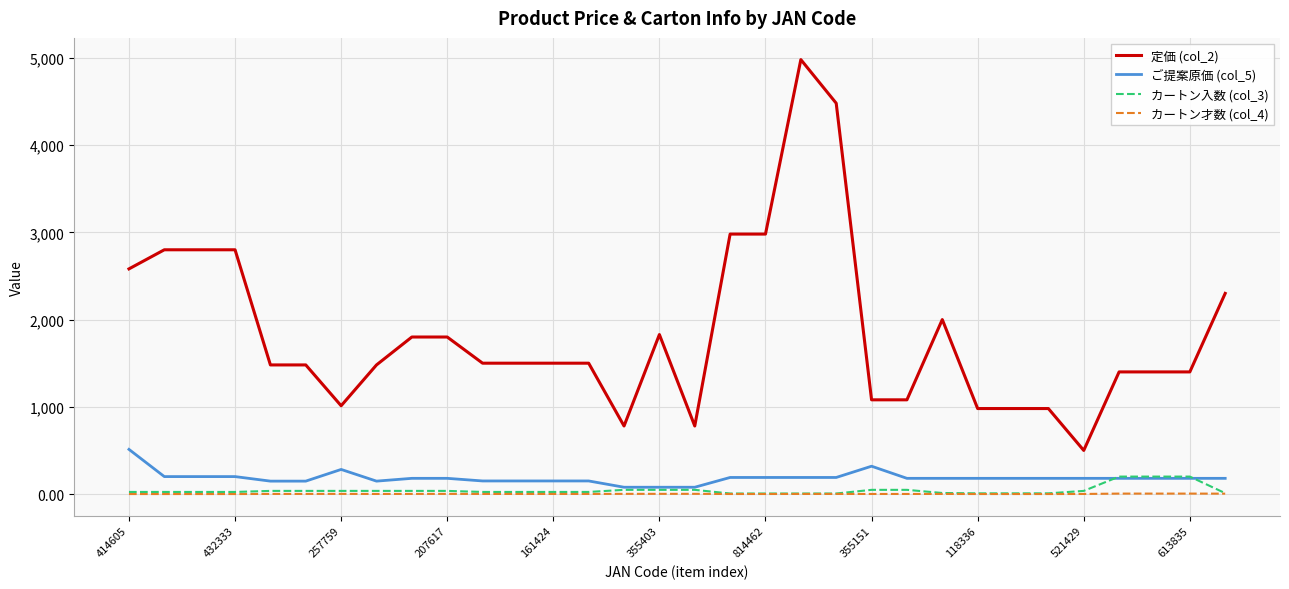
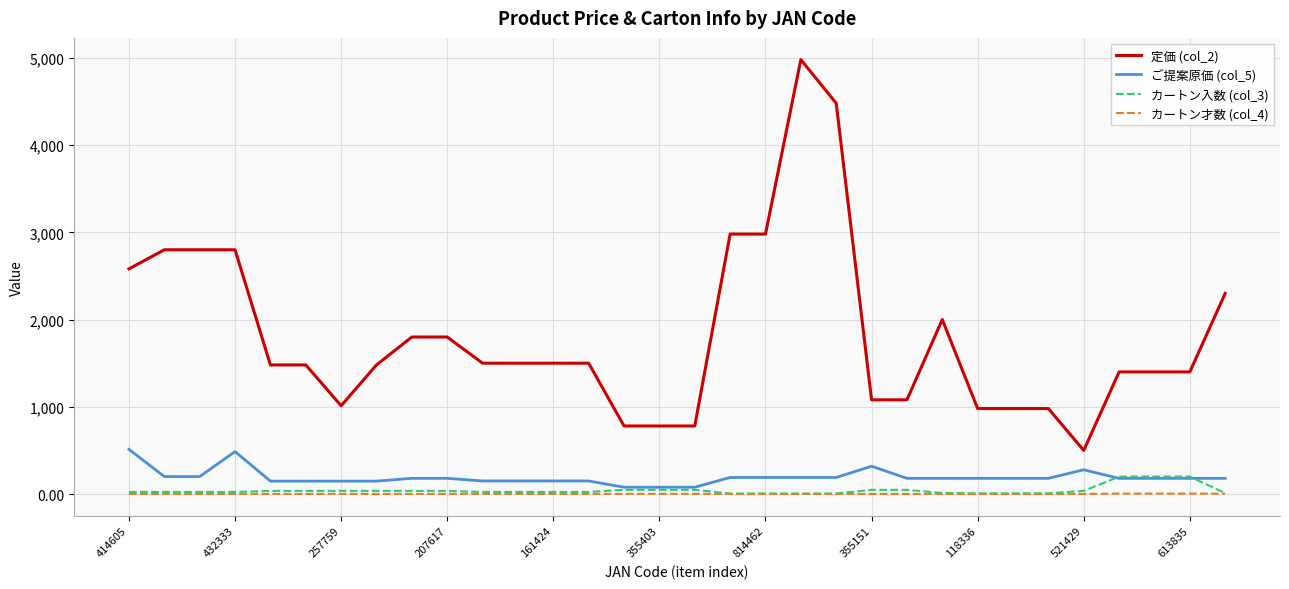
ご提案原価 (col_5), 432333: 200 -> 500
ご提案原価 (col_5), 257759: 300 -> 100
定価 (col_2), 355403: 1,800 -> 800
ご提案原価 (col_5), 521429: 200 -> 300
